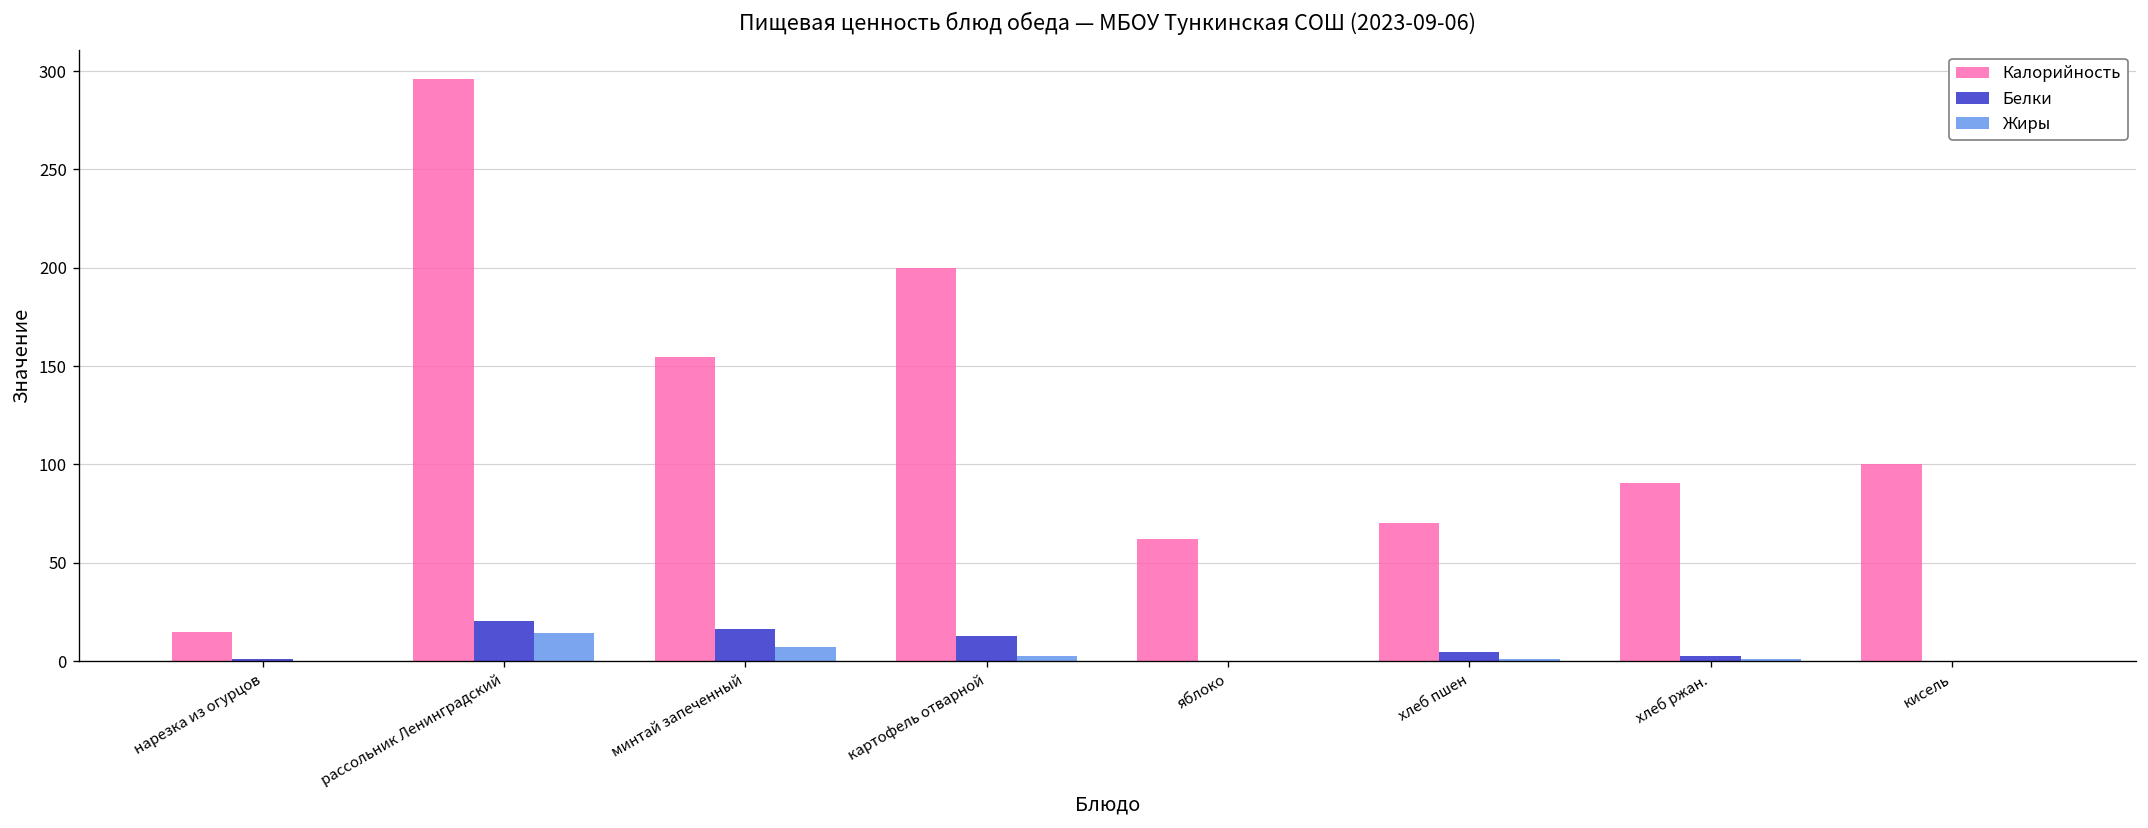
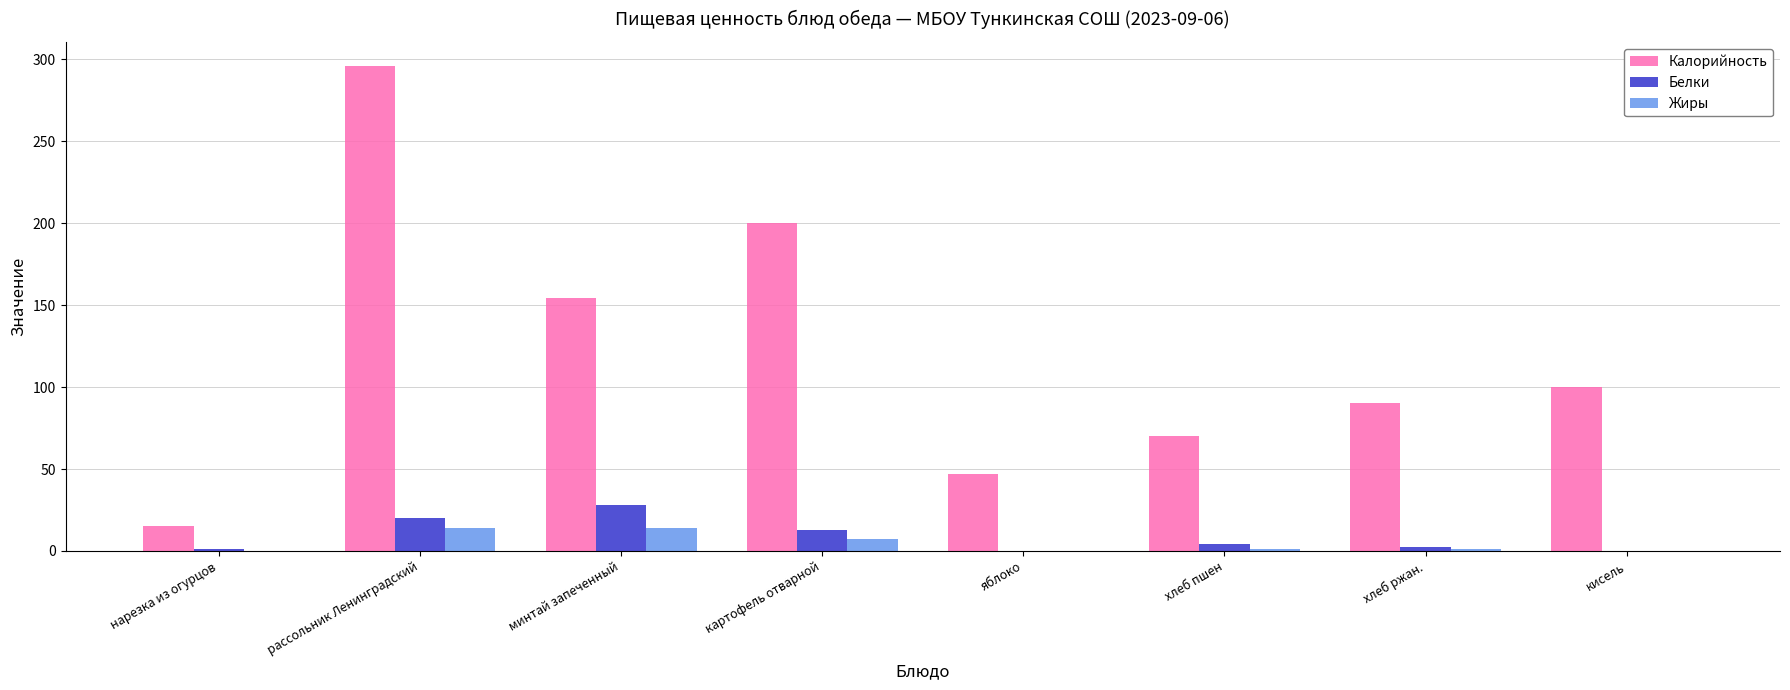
Белки, минтай запеченный: 16 -> 28
Жиры, минтай запеченный: 7 -> 14
Жиры, картофель отварной: 2 -> 7
Калорийность, яблоко: 62 -> 47
